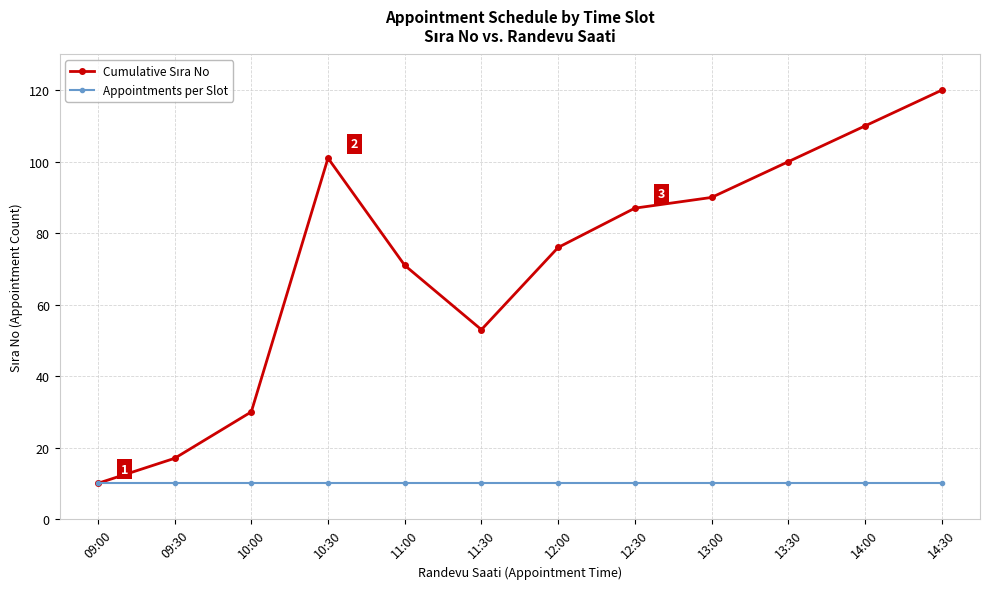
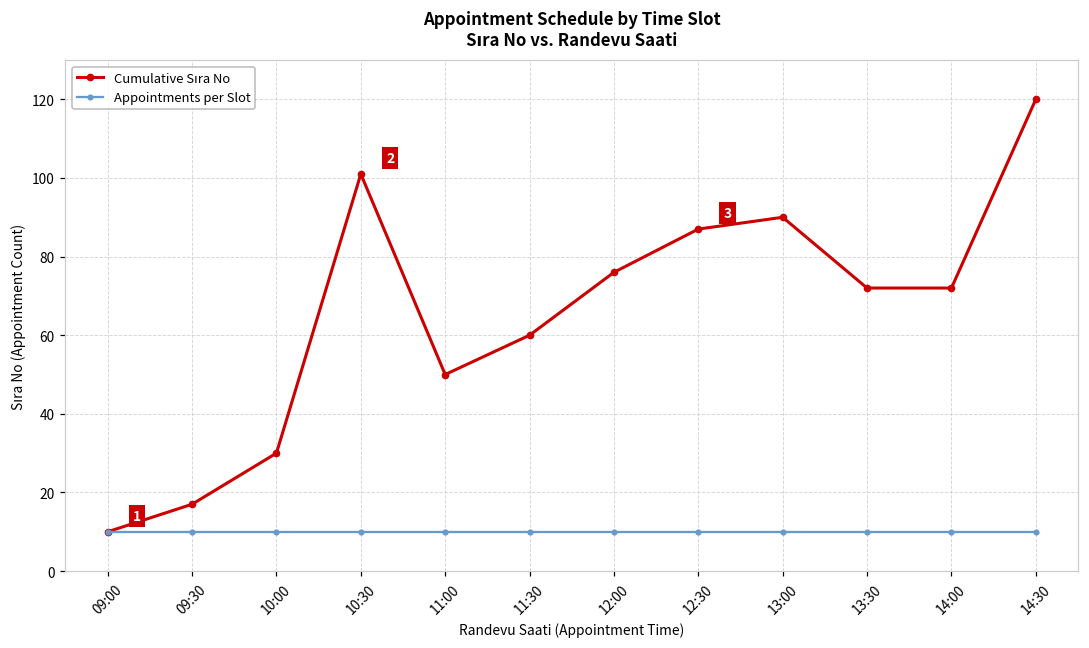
Cumulative Sıra No, 11:00: 71 -> 50
Cumulative Sıra No, 11:30: 53 -> 60
Cumulative Sıra No, 13:30: 100 -> 72
Cumulative Sıra No, 14:00: 110 -> 72
